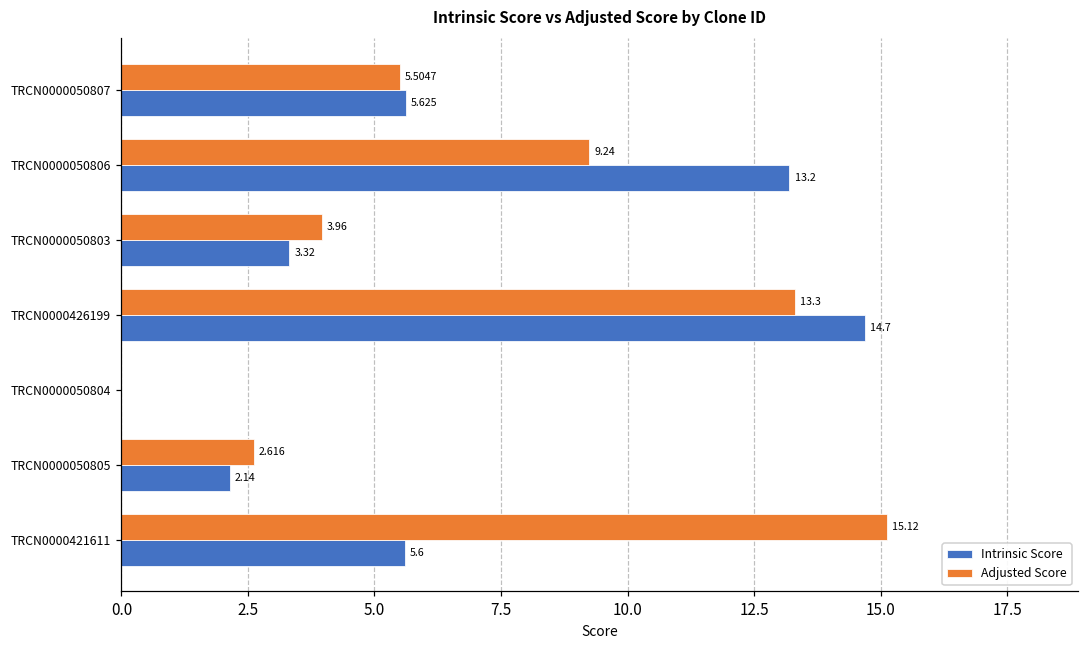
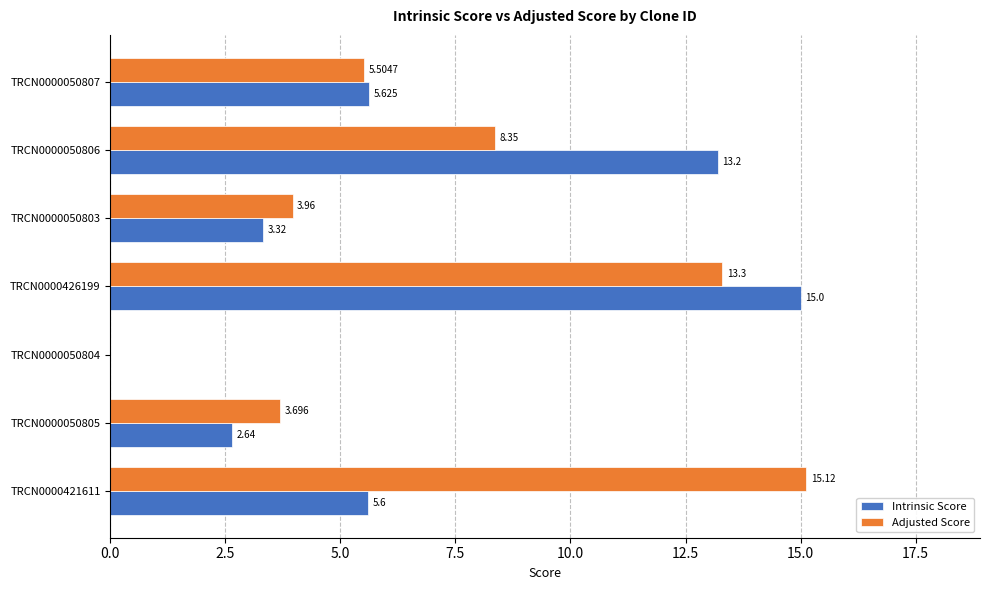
Adjusted Score, TRCN0000050806: 9.24 -> 8.35
Intrinsic Score, TRCN0000426199: 14.7 -> 15.0
Adjusted Score, TRCN0000050805: 2.616 -> 3.696
Intrinsic Score, TRCN0000050805: 2.14 -> 2.64
